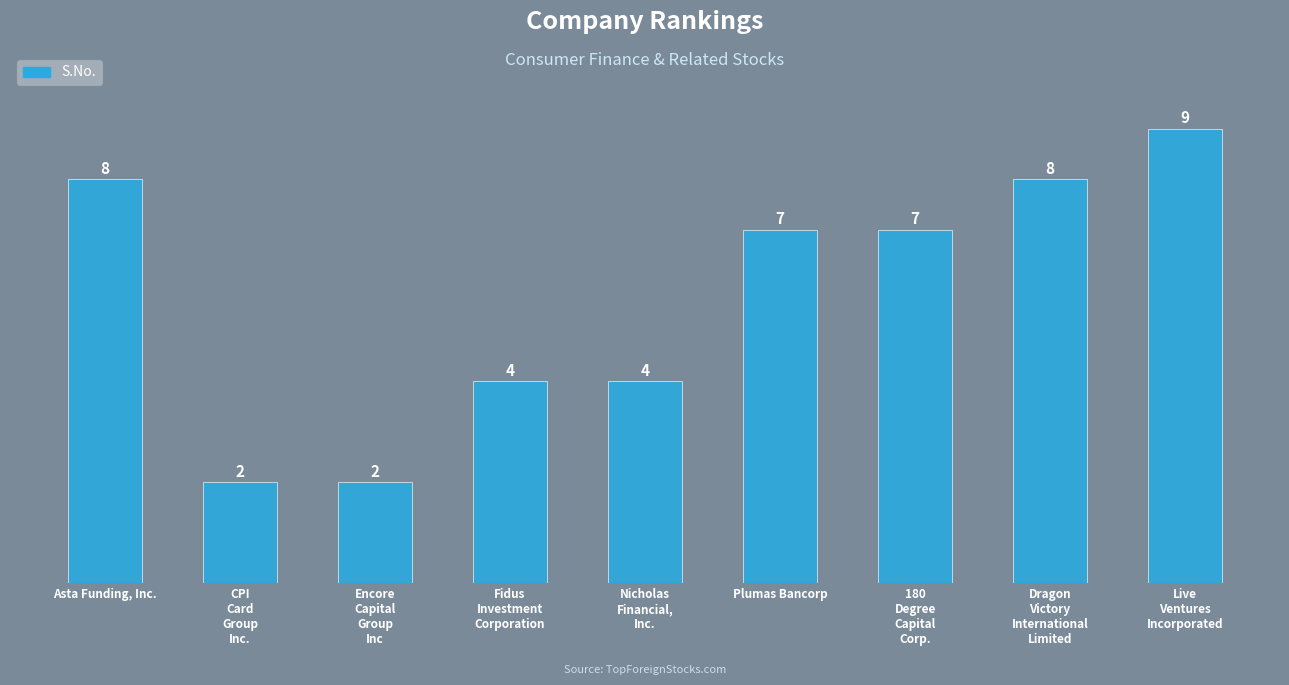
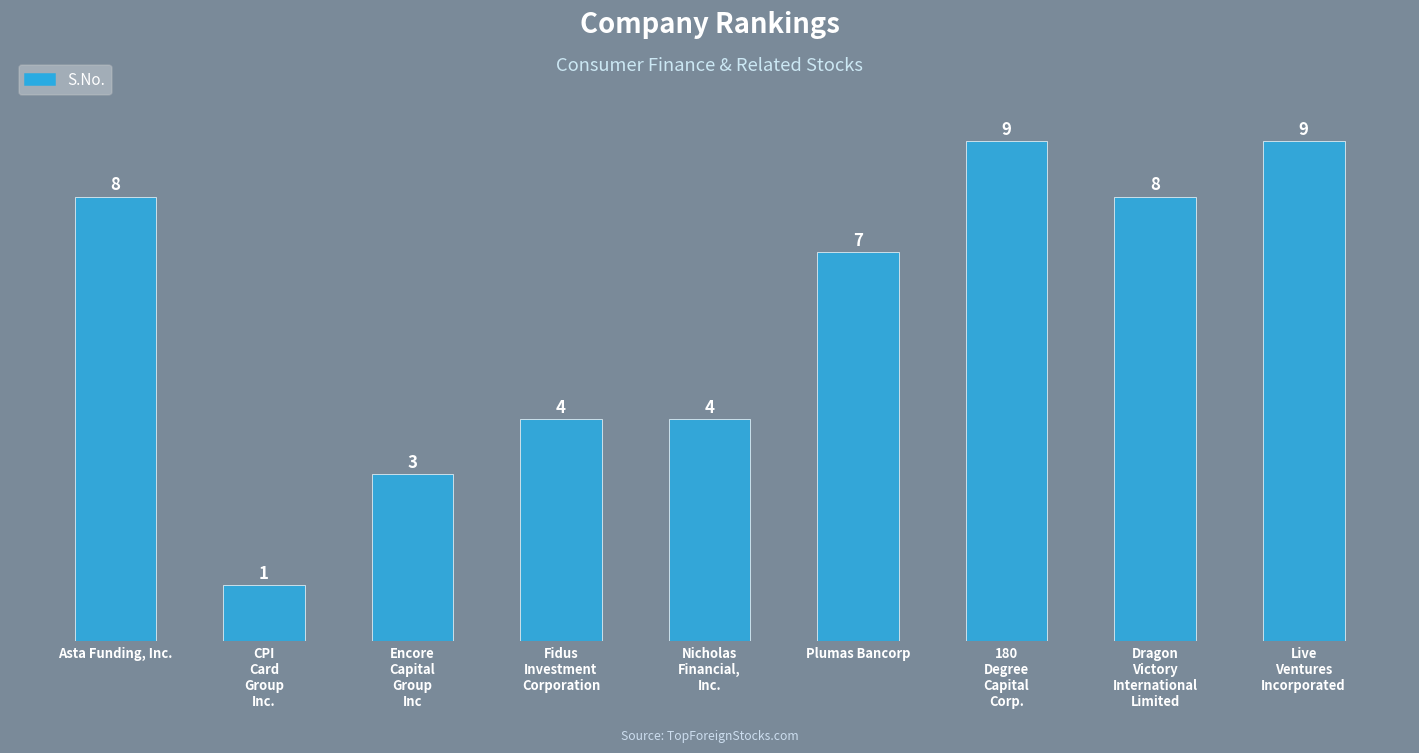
CPI Card Group Inc.: 2 -> 1
Encore Capital Group Inc: 2 -> 3
180 Degree Capital Corp.: 7 -> 9
